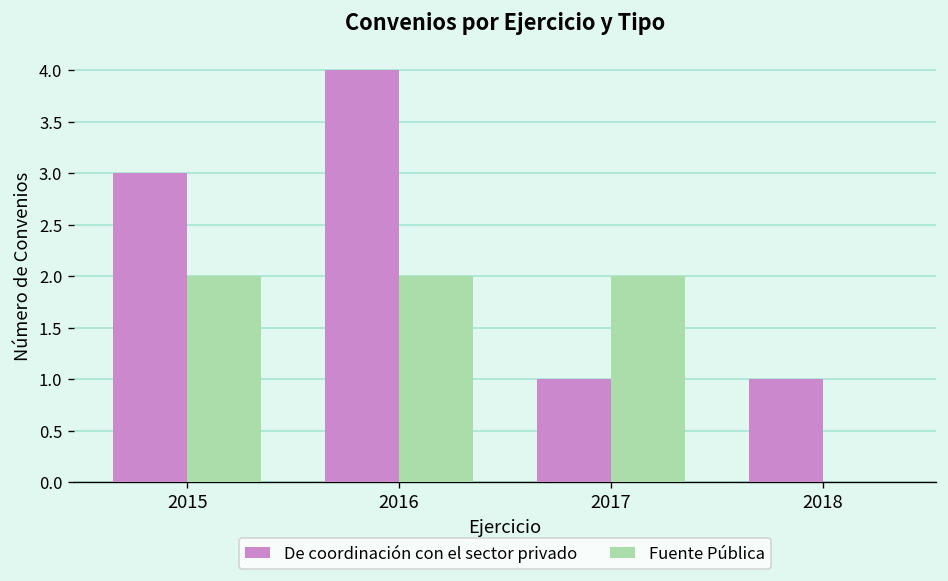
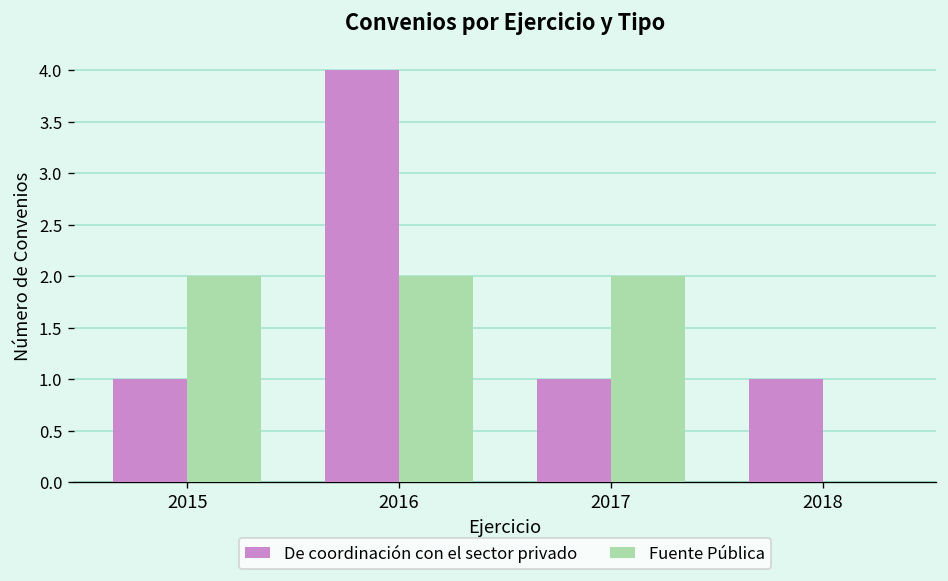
De coordinación con el sector privado, 2015: 3 -> 1
